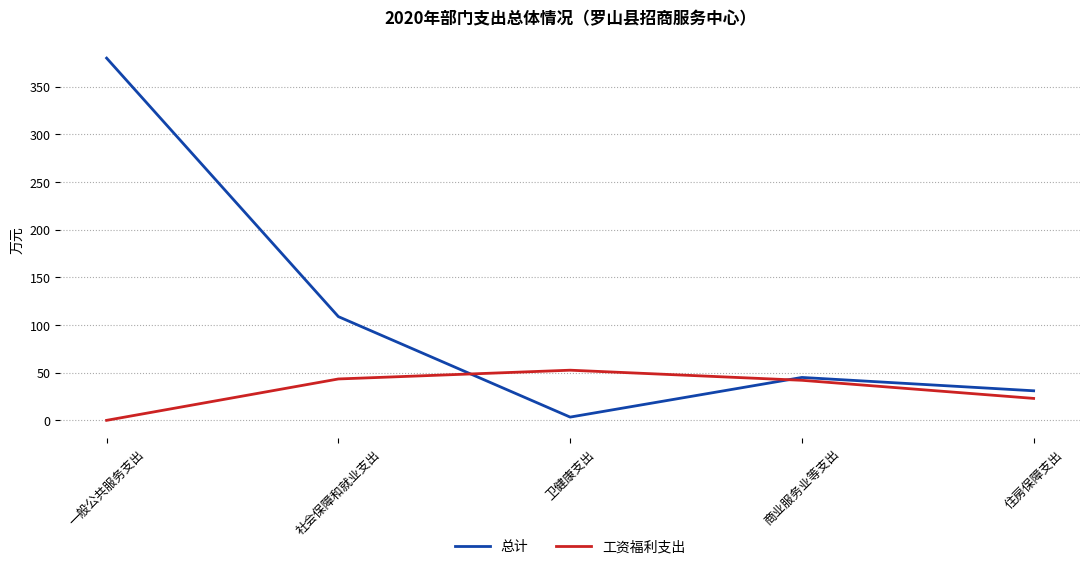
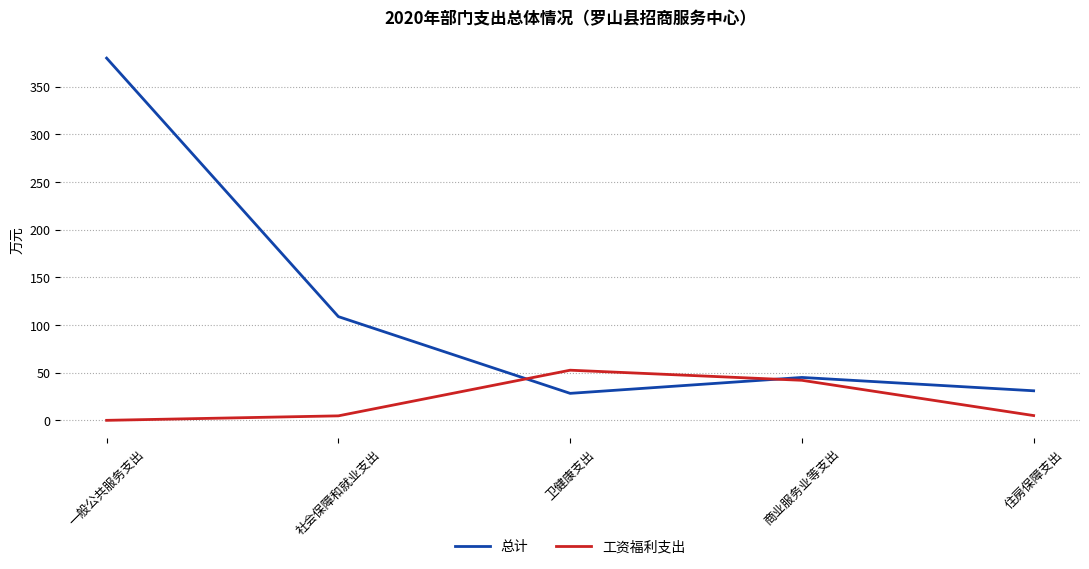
工资福利支出, 社会保障和就业支出: 40 -> 0
总计, 卫健康支出: 0 -> 30
工资福利支出, 住房保障支出: 20 -> 10
